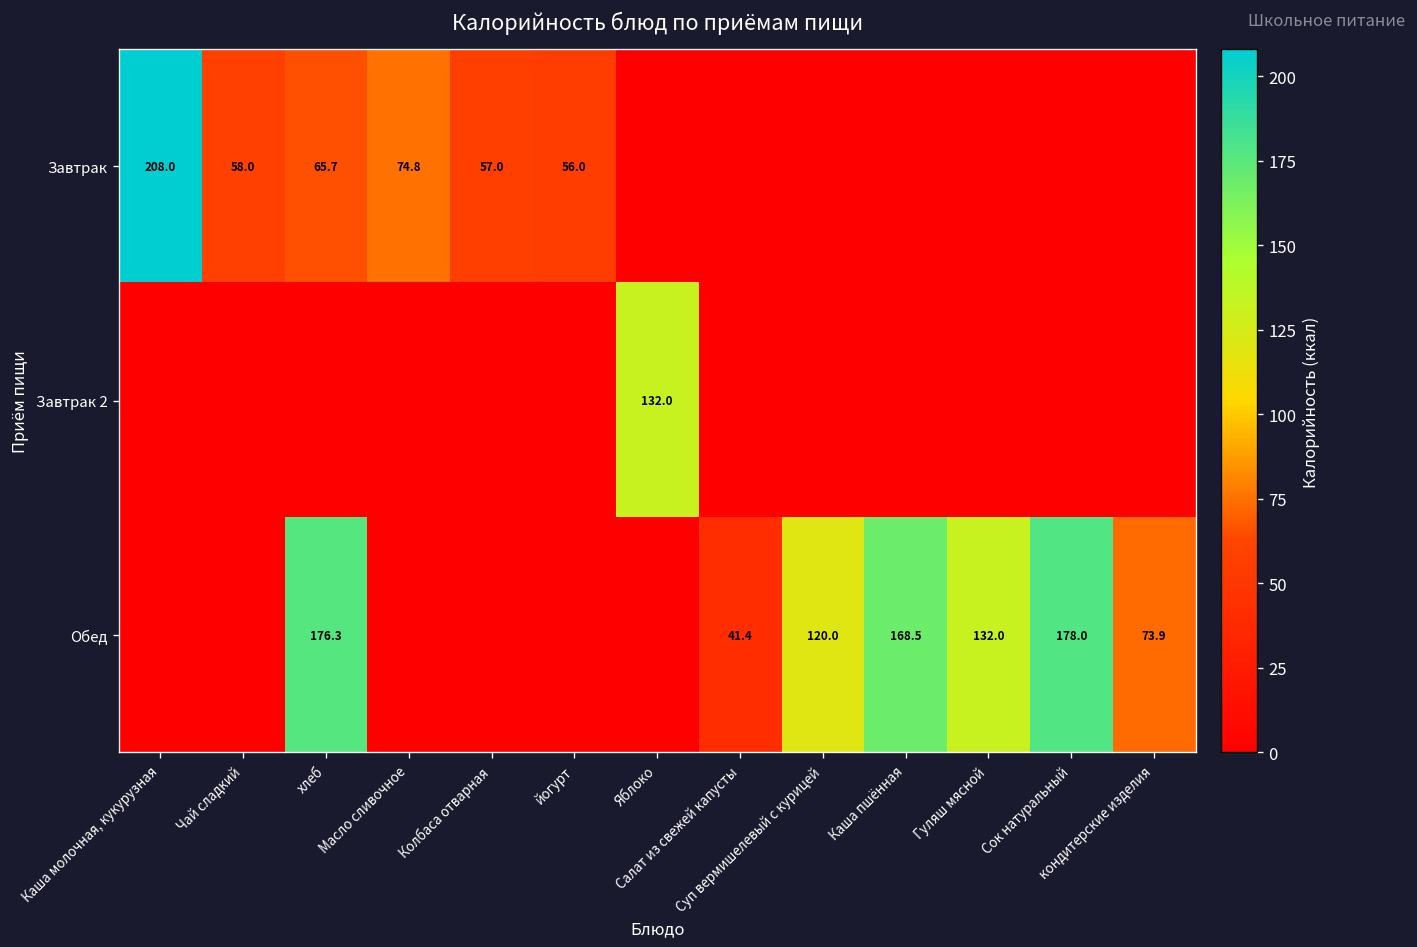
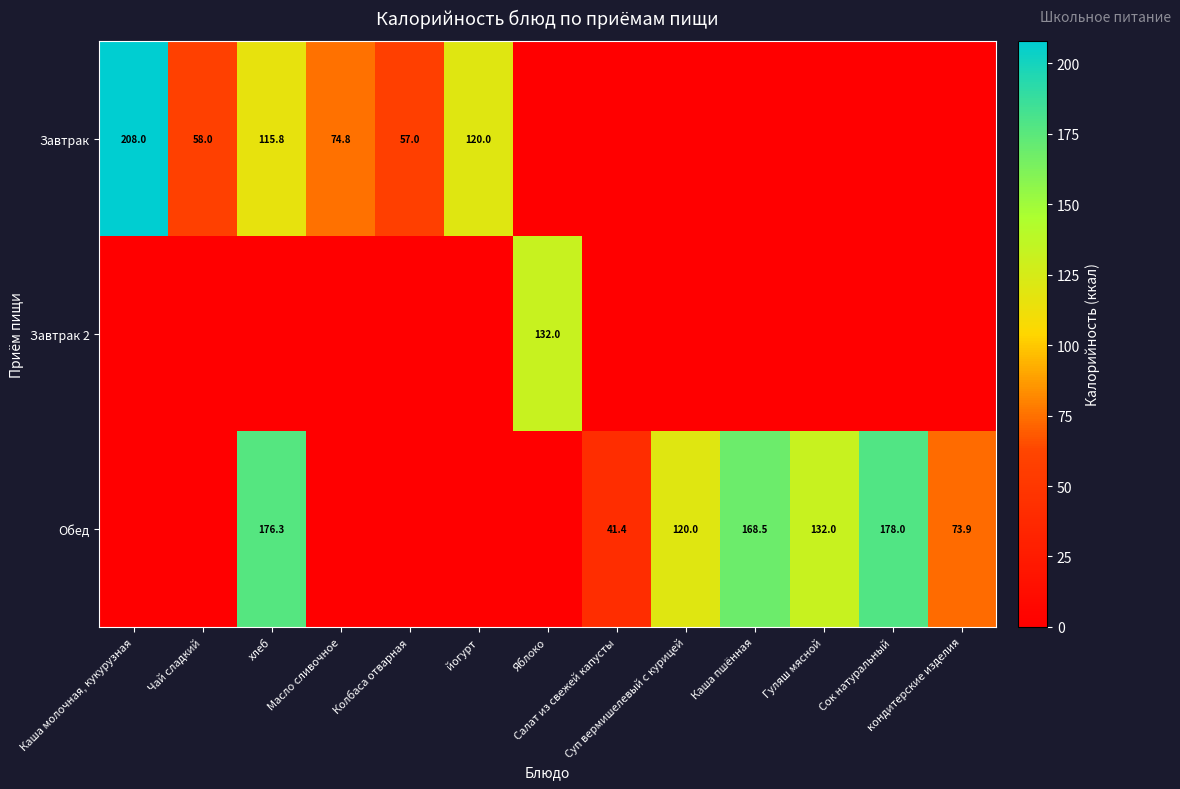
Завтрак, хлеб: 65.7 -> 115.8
Завтрак, йогурт: 56.0 -> 120.0
